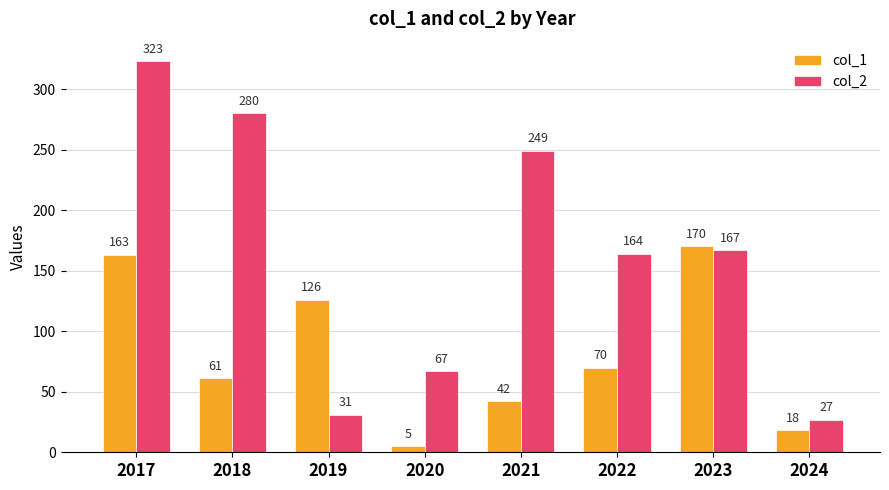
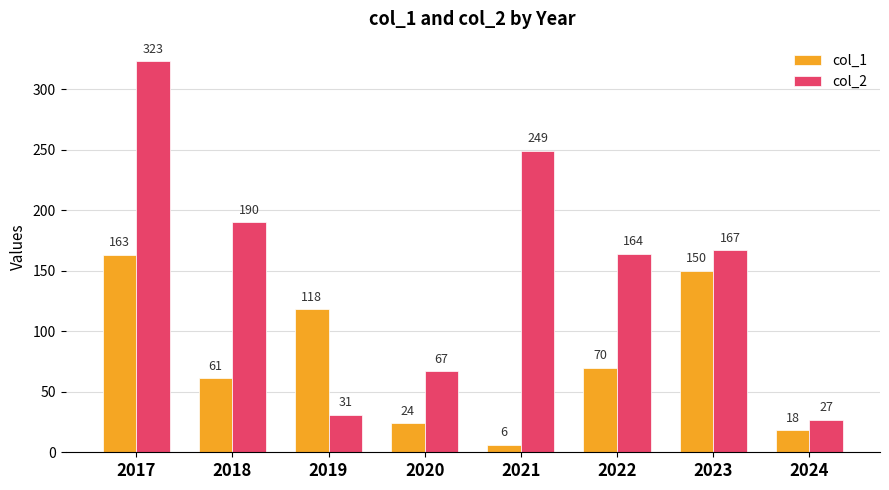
col_2, 2018: 280 -> 190
col_1, 2019: 126 -> 118
col_1, 2020: 5 -> 24
col_1, 2021: 42 -> 6
col_1, 2023: 170 -> 150
